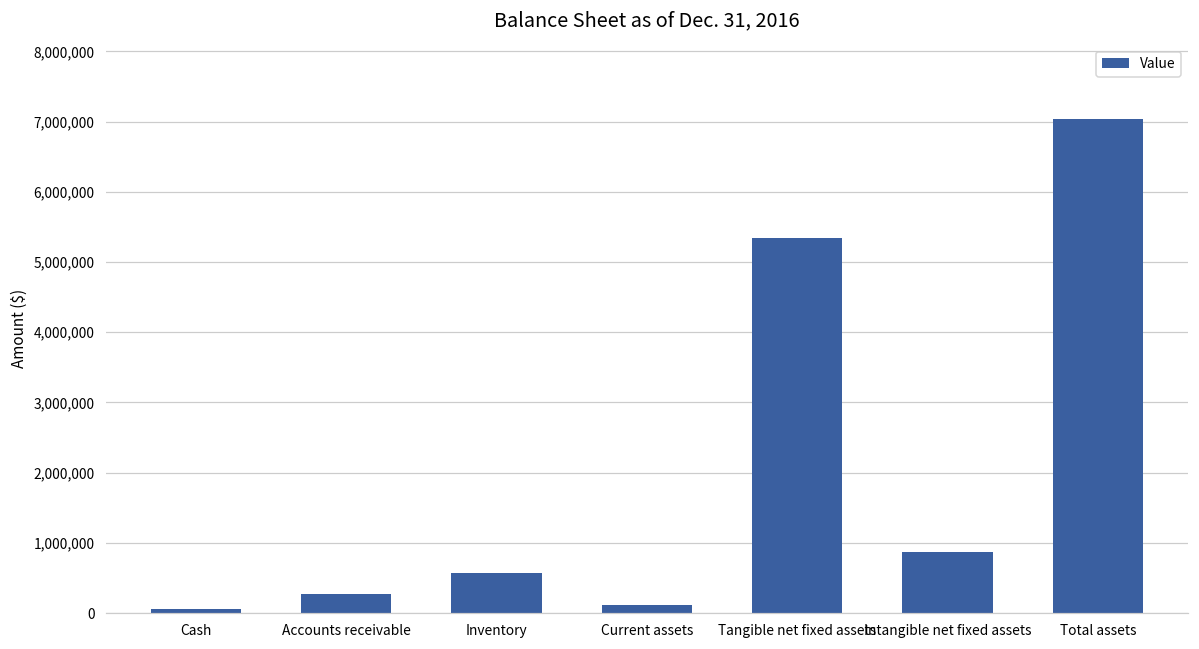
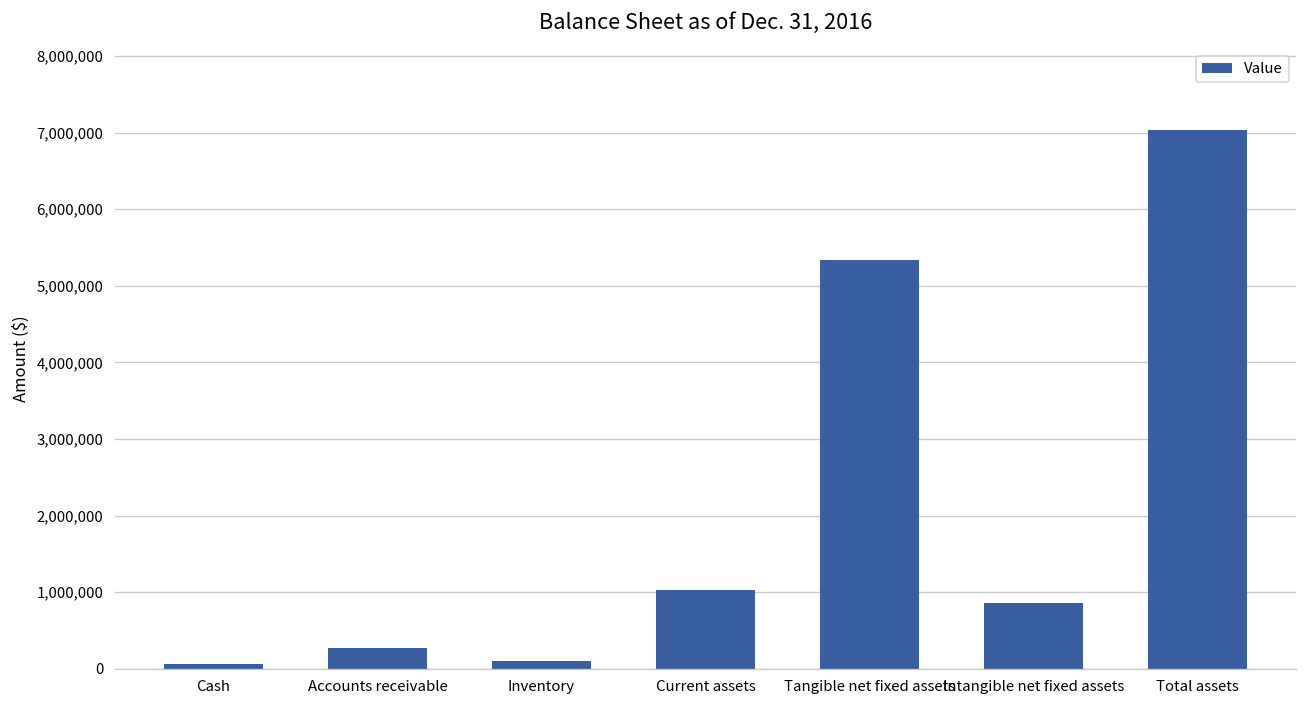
Inventory: 600,000 -> 100,000
Current assets: 100,000 -> 1,000,000
